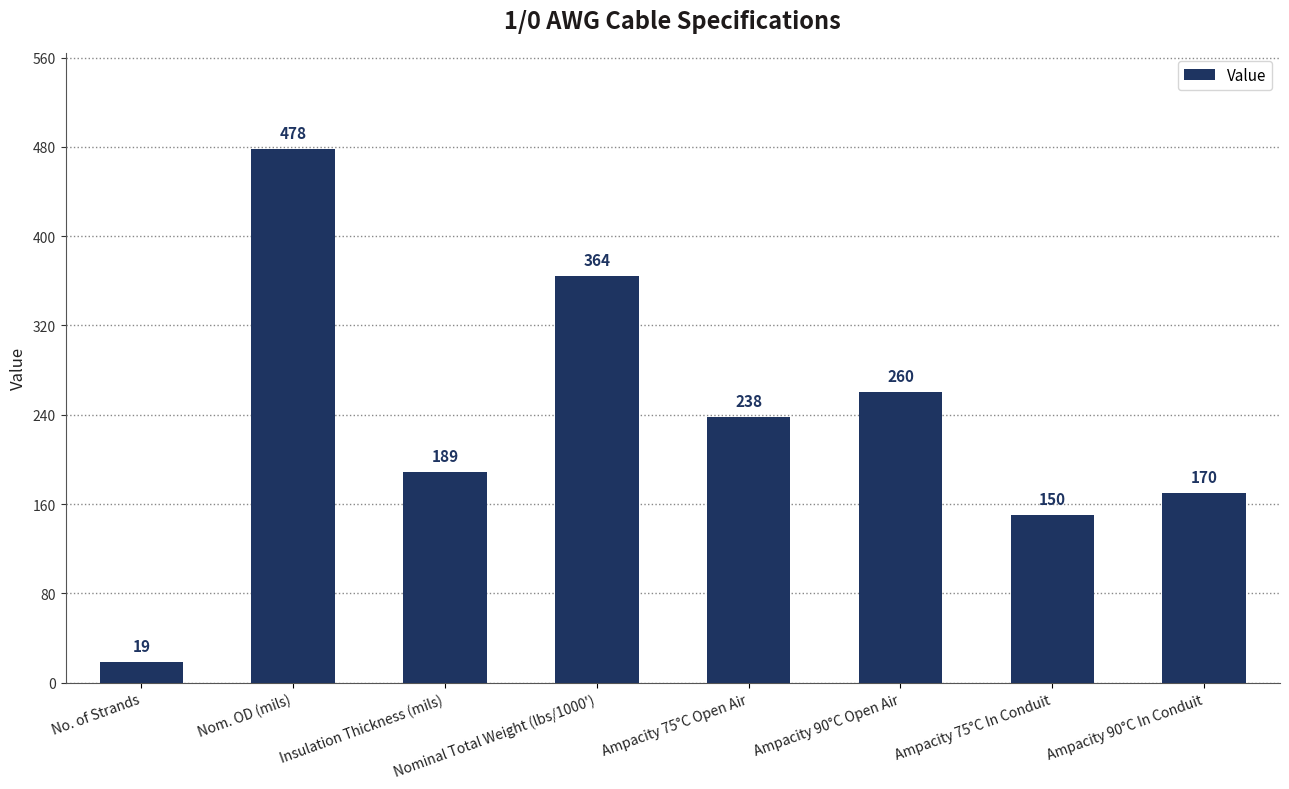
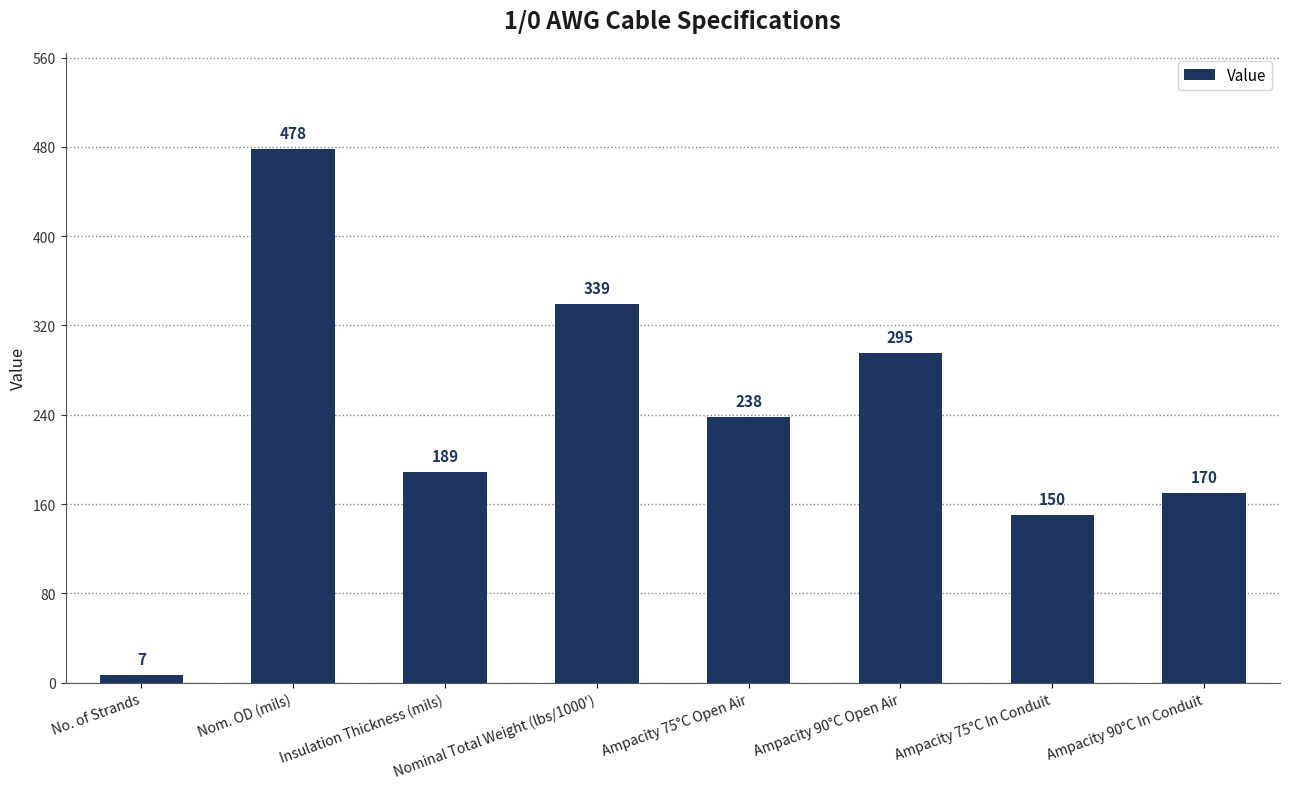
No. of Strands: 19 -> 7
Nominal Total Weight (lbs/1000'): 364 -> 339
Ampacity 90°C Open Air: 260 -> 295
